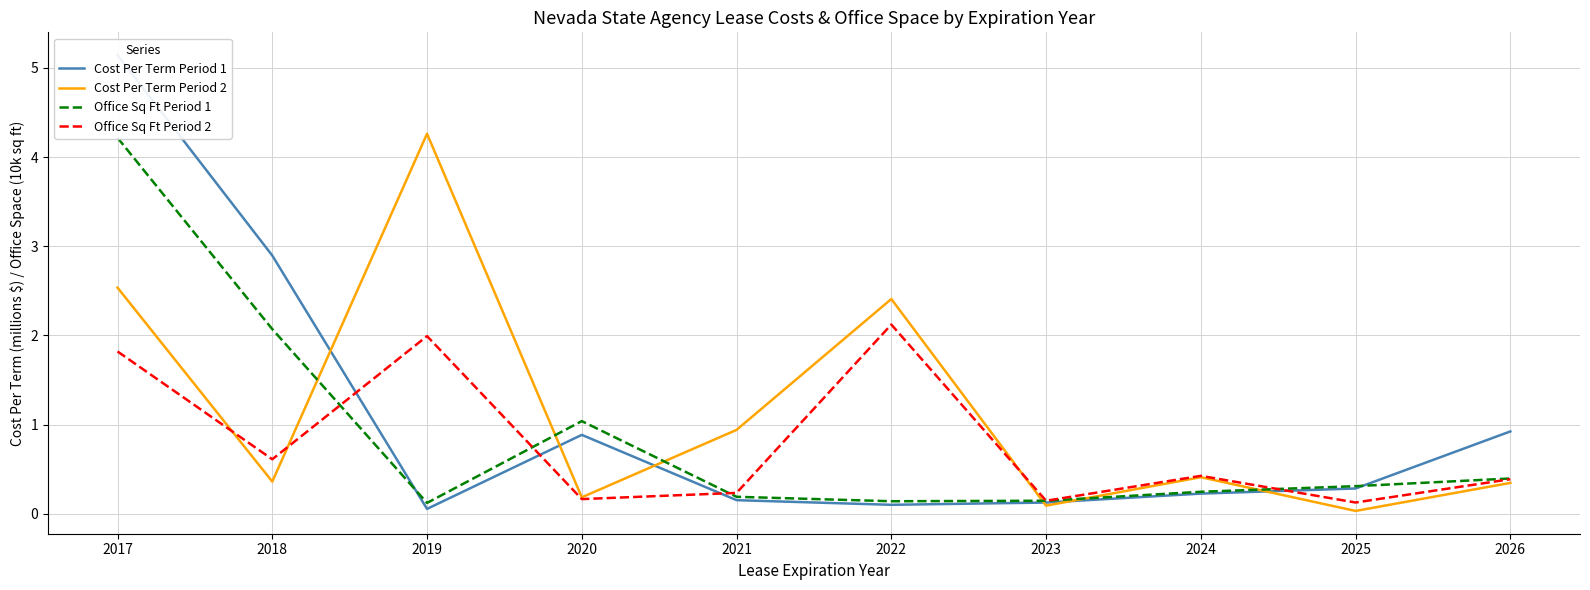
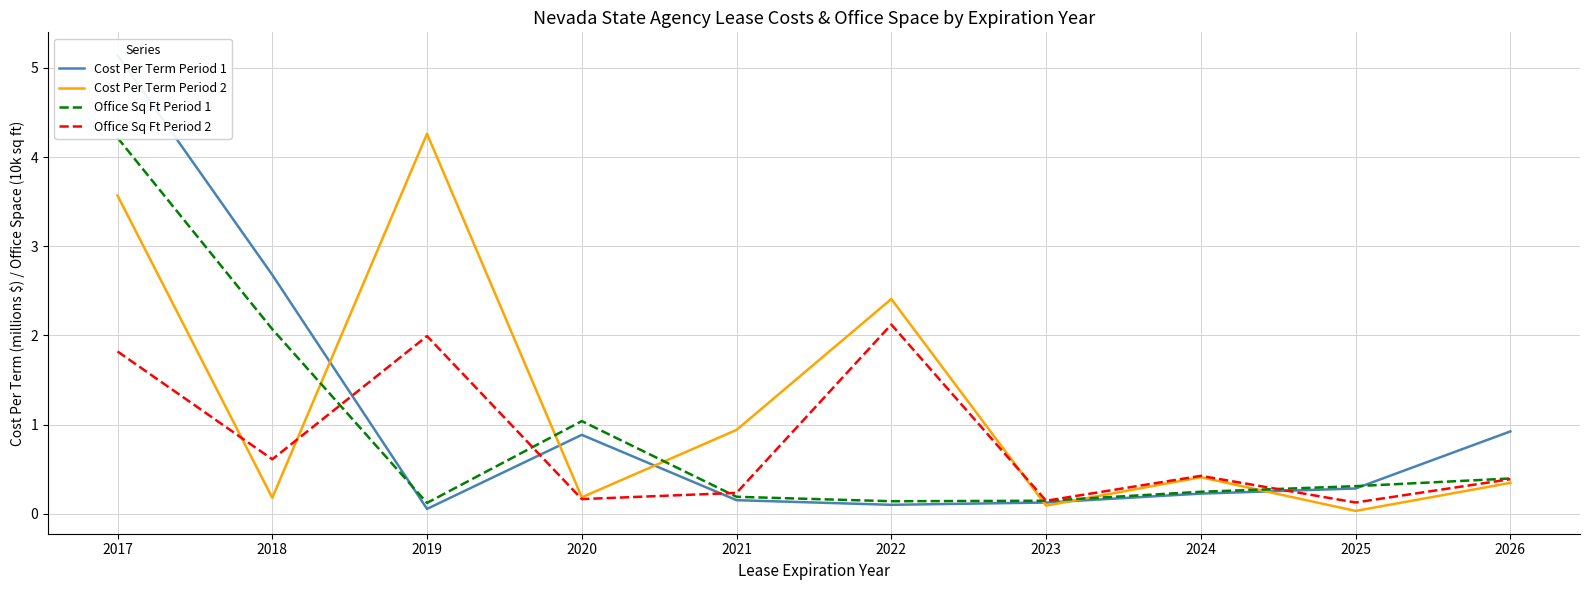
Cost Per Term Period 2, 2017: 2.5 -> 3.6
Cost Per Term Period 1, 2018: 2.9 -> 2.7
Cost Per Term Period 2, 2018: 0.4 -> 0.2
